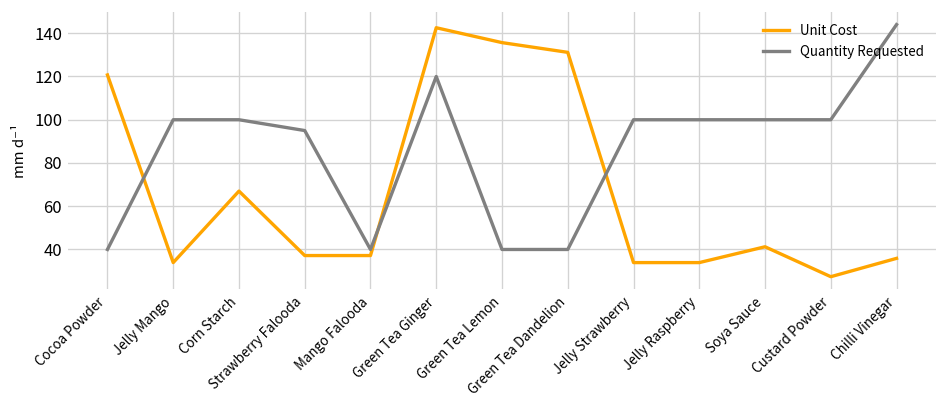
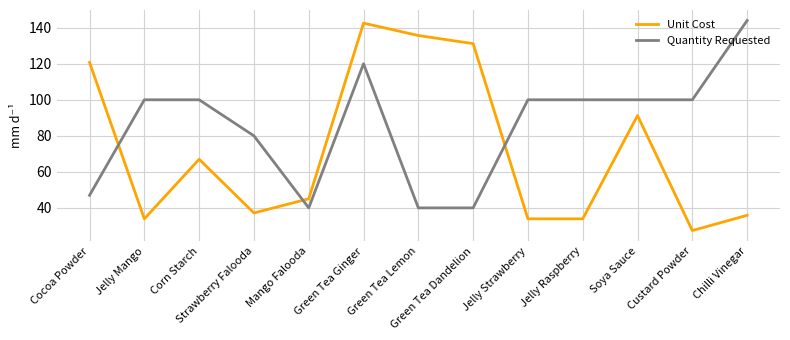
Quantity Requested, Cocoa Powder: 40 -> 47
Quantity Requested, Strawberry Falooda: 95 -> 80
Unit Cost, Mango Falooda: 37 -> 45
Unit Cost, Soya Sauce: 41 -> 91
